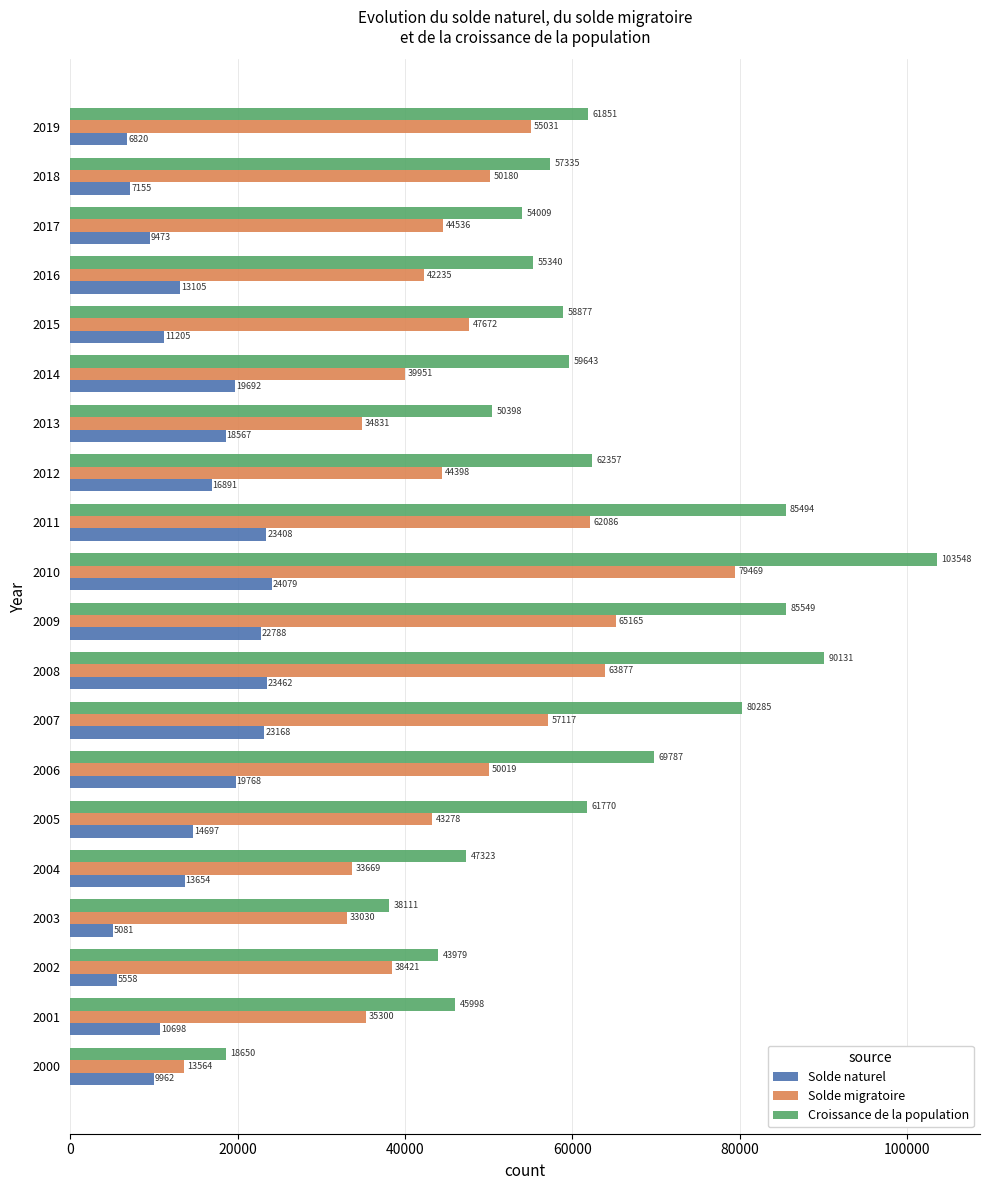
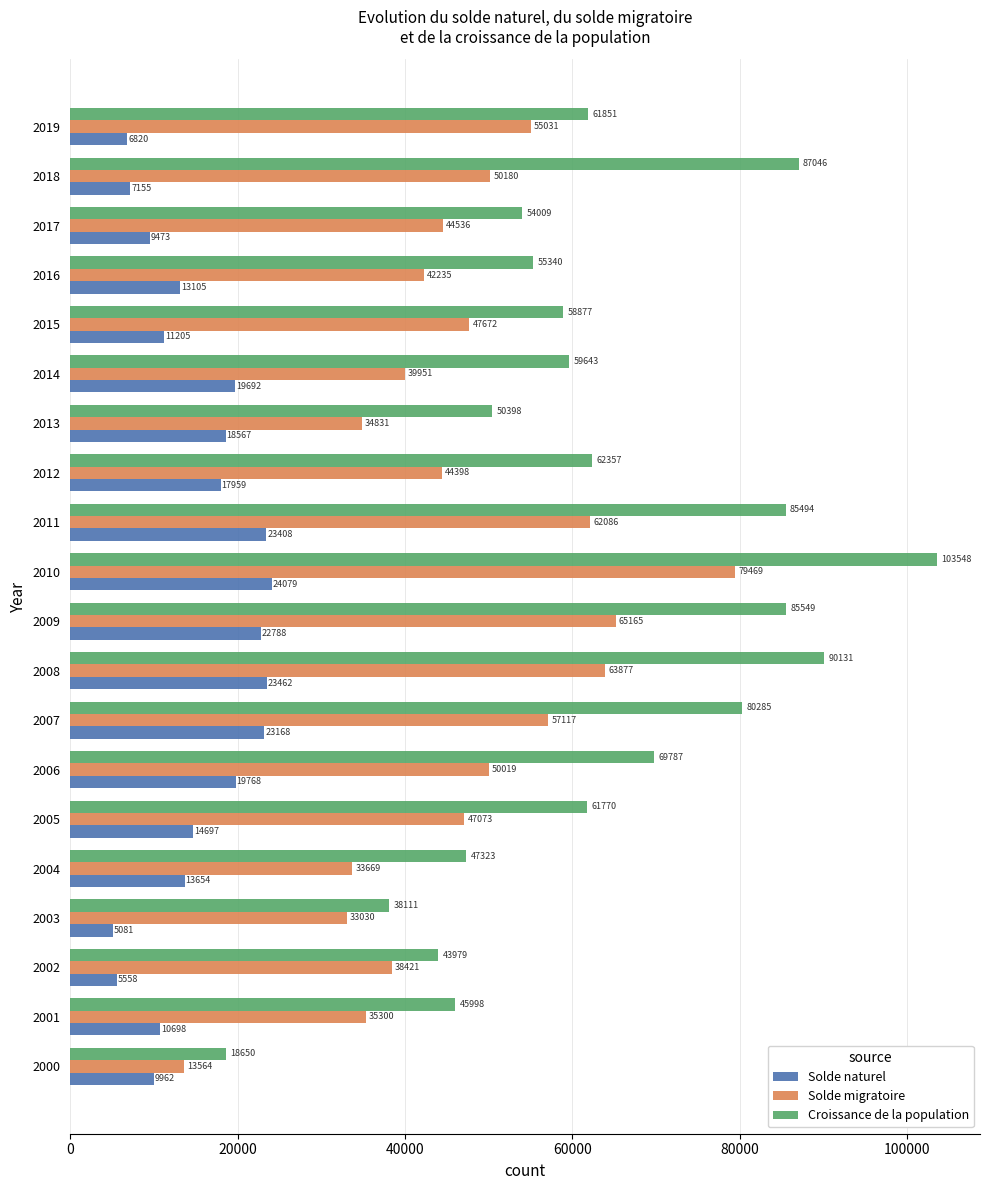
Croissance de la population, 2018: 57335 -> 87046
Solde naturel, 2012: 16891 -> 17959
Solde migratoire, 2005: 43278 -> 47073
